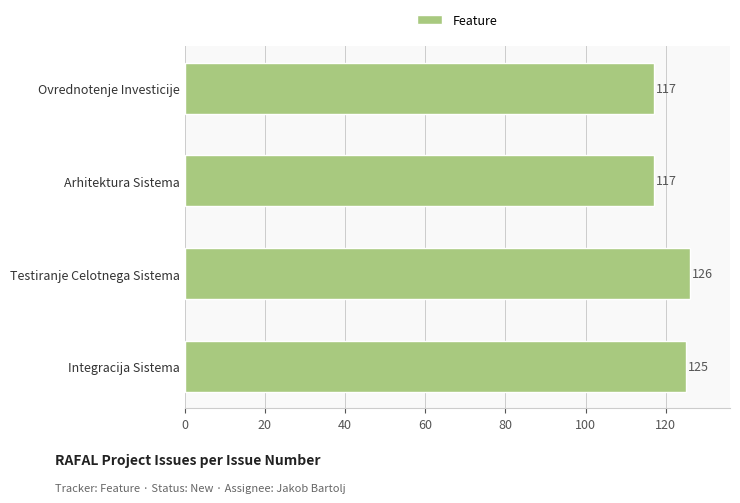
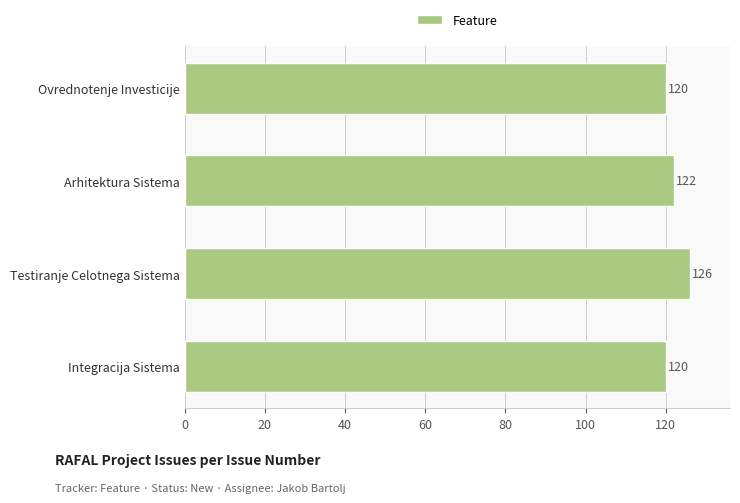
Ovrednotenje Investicije: 117 -> 120
Arhitektura Sistema: 117 -> 122
Integracija Sistema: 125 -> 120
